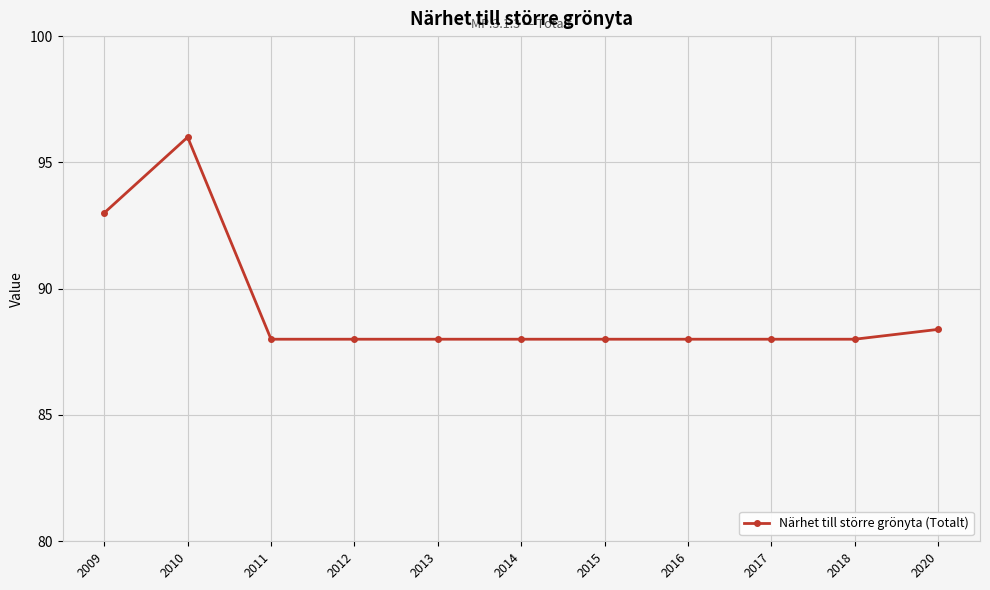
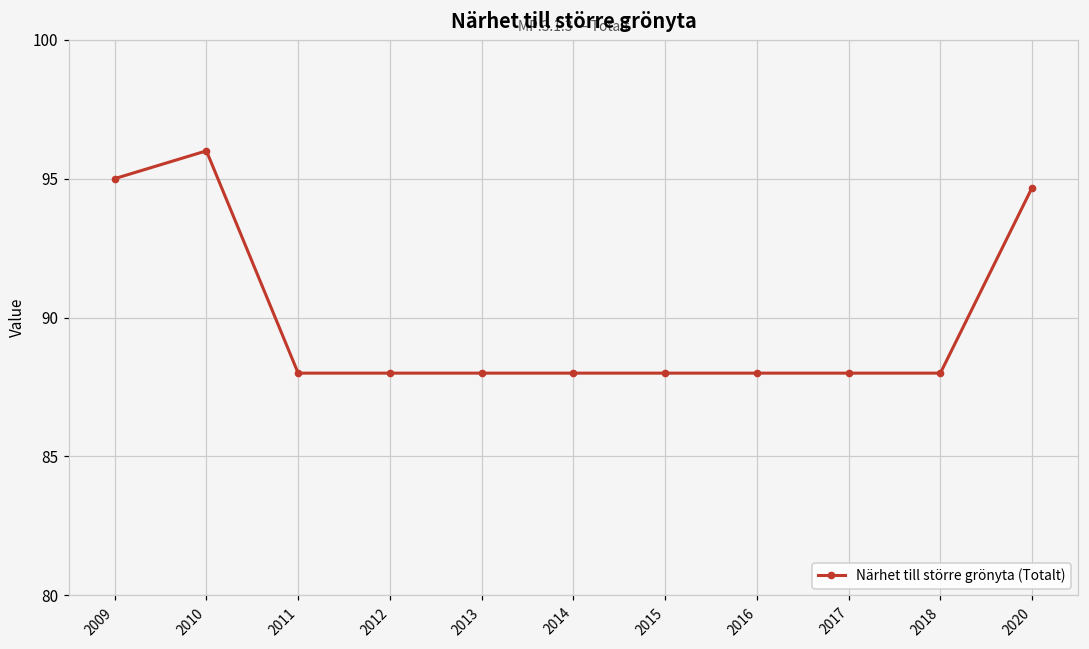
2009: 93 -> 95
2020: 88.4 -> 94.7
